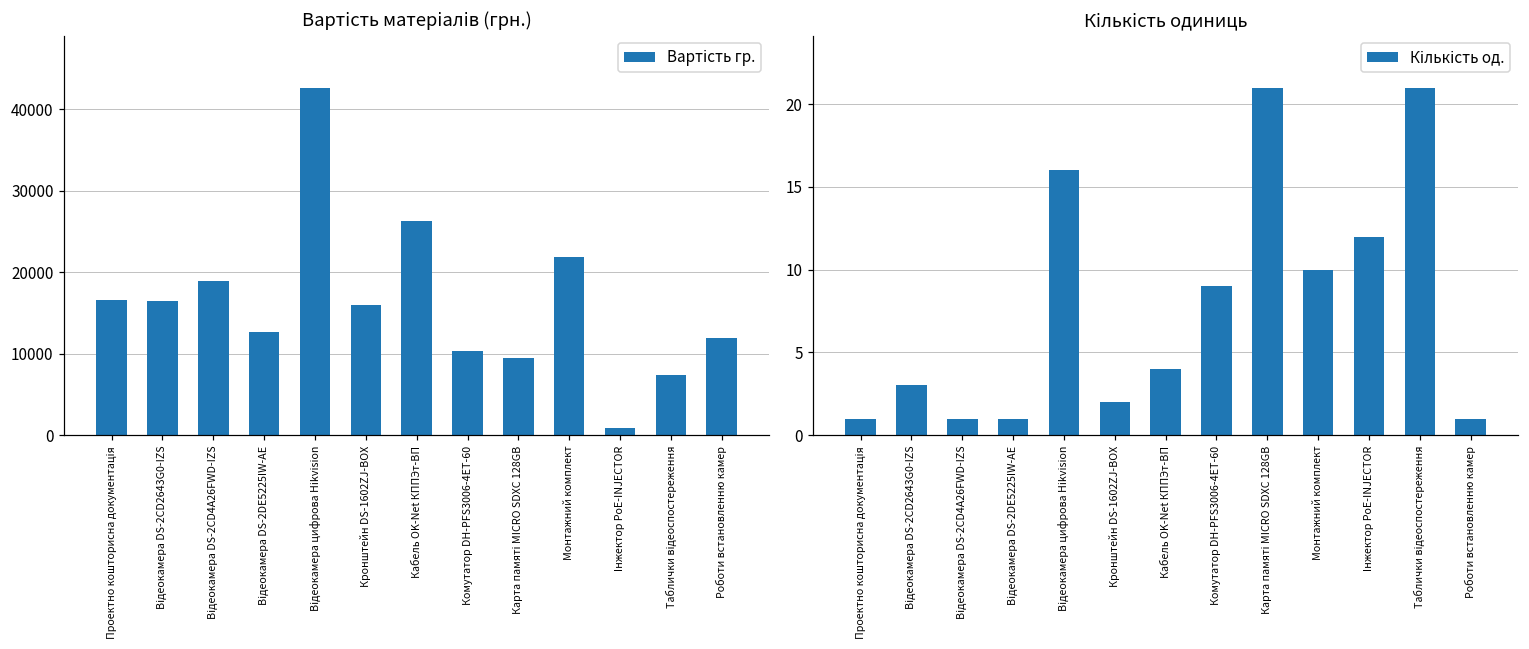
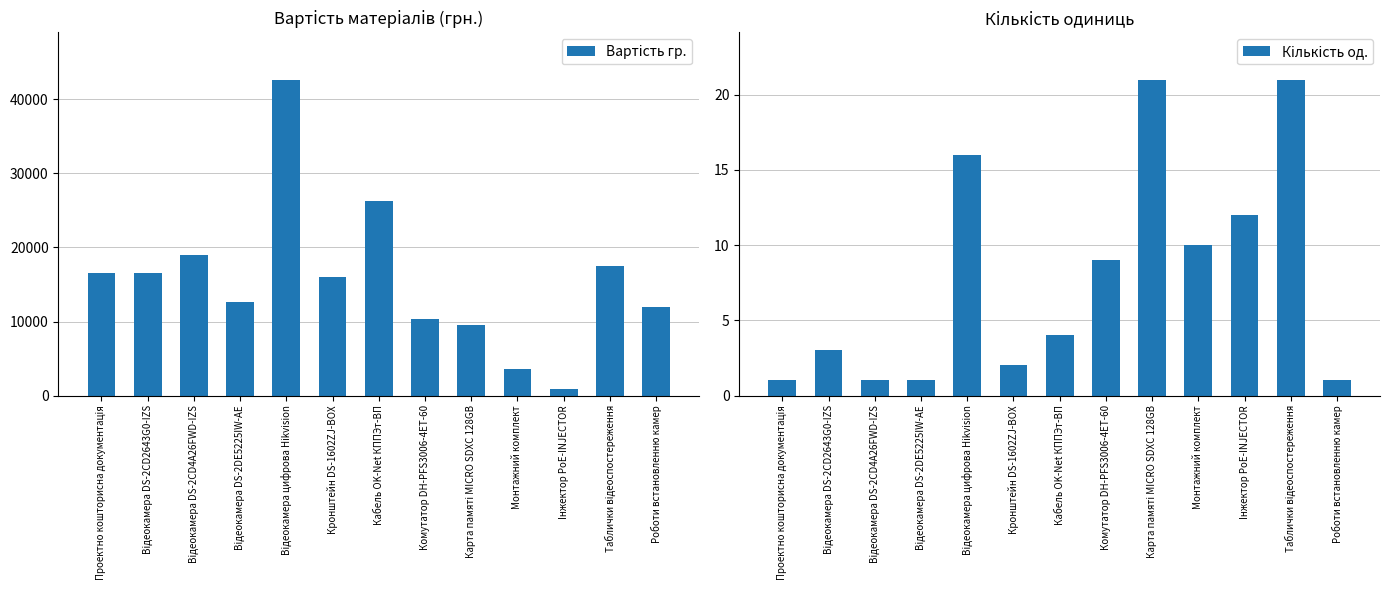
Вартість матеріалів (грн.), Монтажний комплект: 22000 -> 4000
Вартість матеріалів (грн.), Таблички відеоспостереження: 7000 -> 17000
